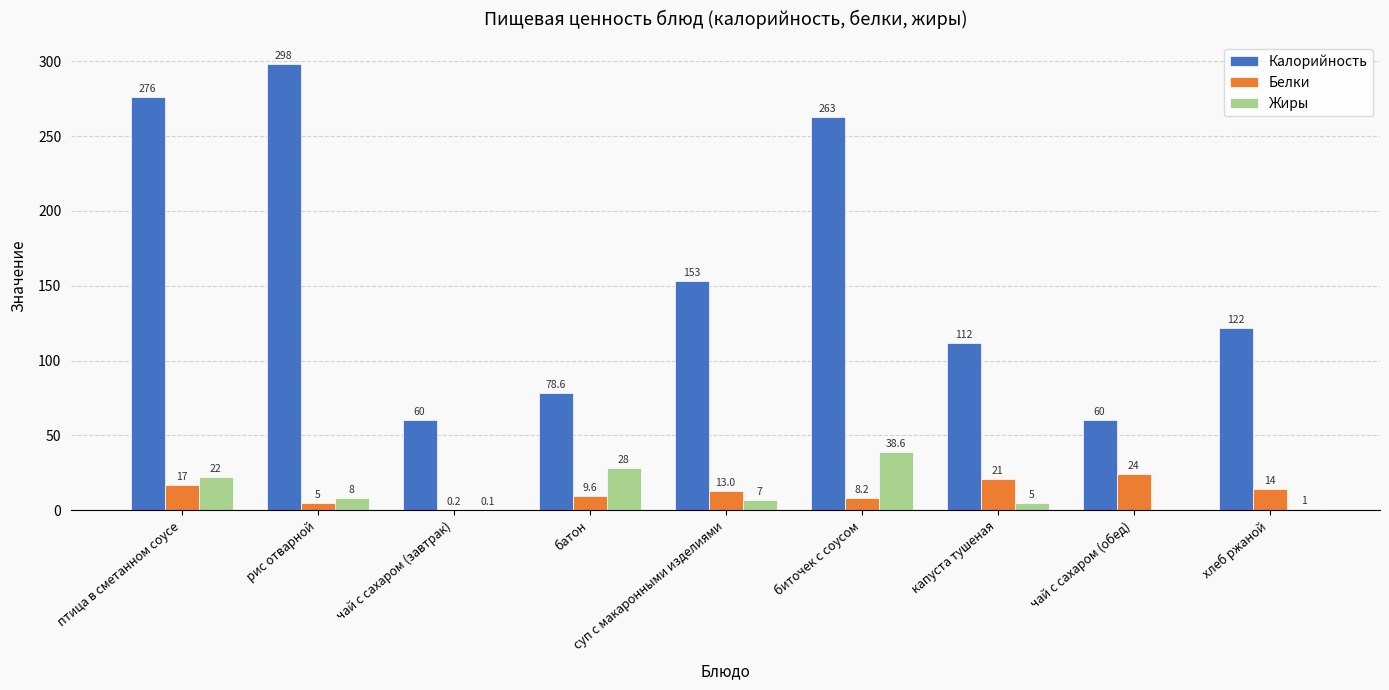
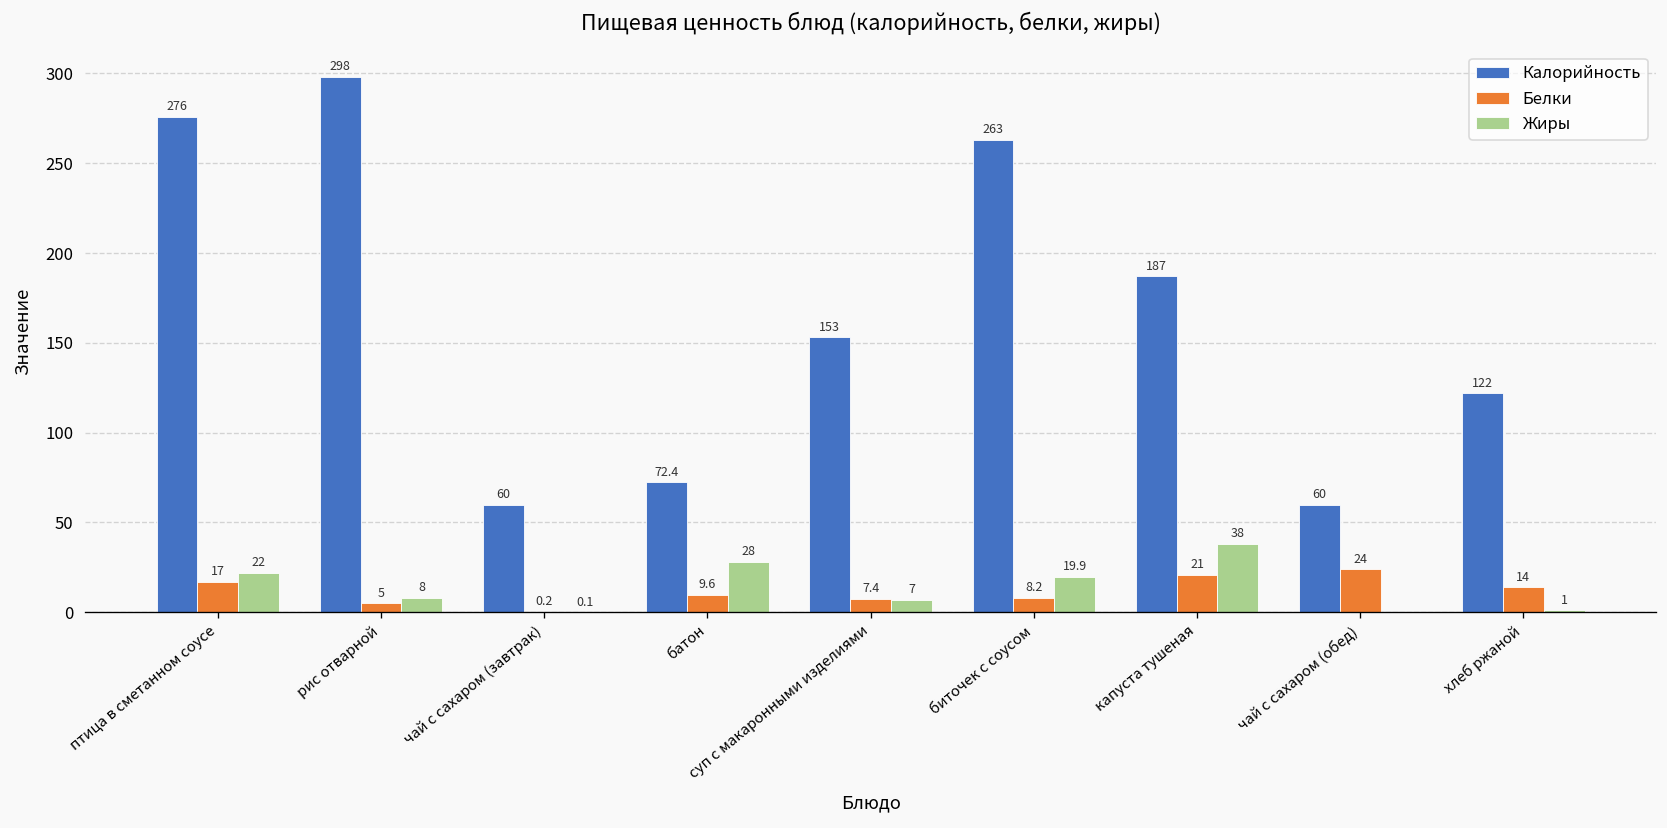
Калорийность, батон: 78.6 -> 72.4
Белки, суп с макаронными изделиями: 13.0 -> 7.4
Жиры, биточек с соусом: 38.6 -> 19.9
Калорийность, капуста тушеная: 112 -> 187
Жиры, капуста тушеная: 5 -> 38
